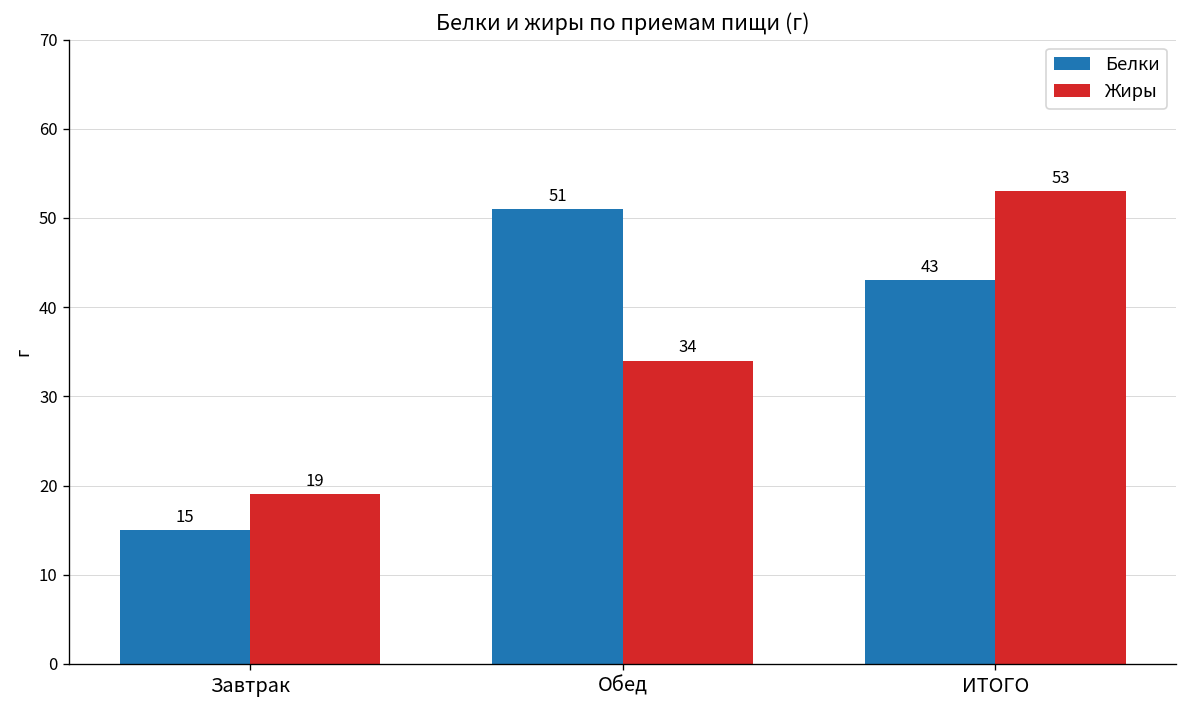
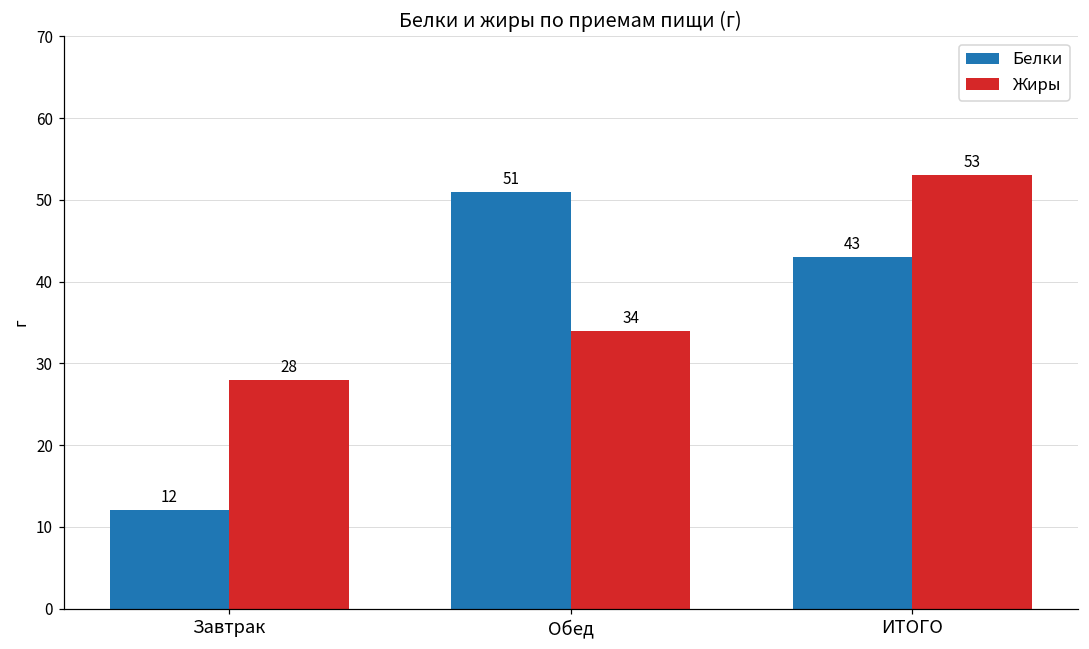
Белки, Завтрак: 15 -> 12
Жиры, Завтрак: 19 -> 28
